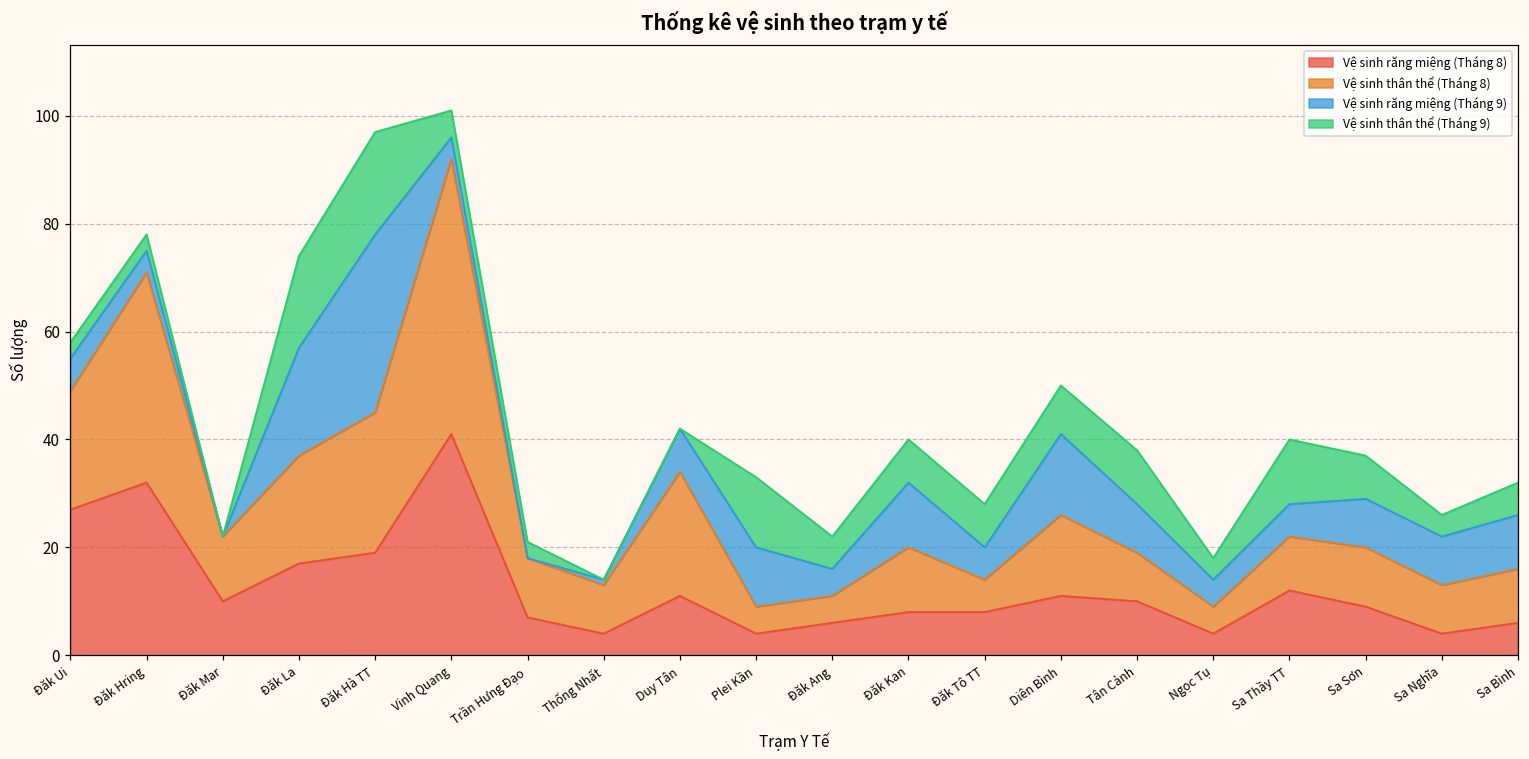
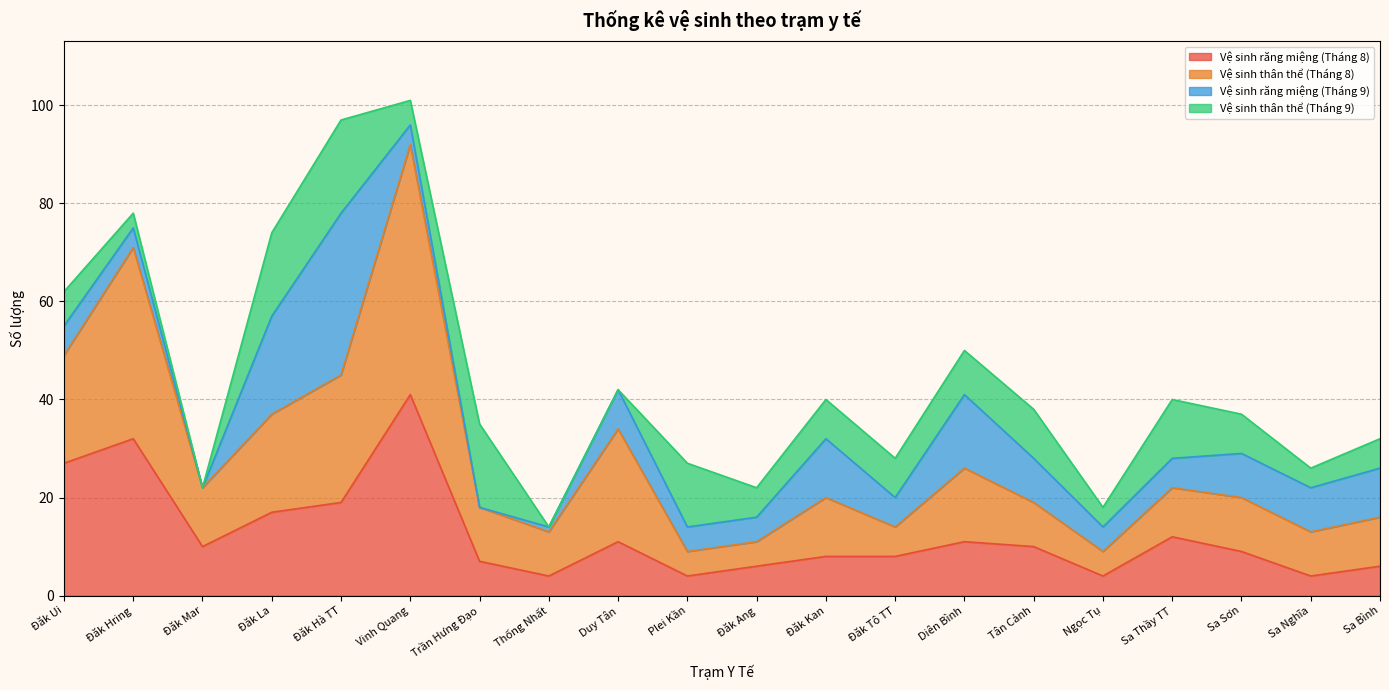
Vệ sinh thân thể (Tháng 9), Đăk Ui: 3 -> 7
Vệ sinh thân thể (Tháng 9), Trần Hưng Đạo: 3 -> 17
Vệ sinh răng miệng (Tháng 9), Plei Kần: 11 -> 5
